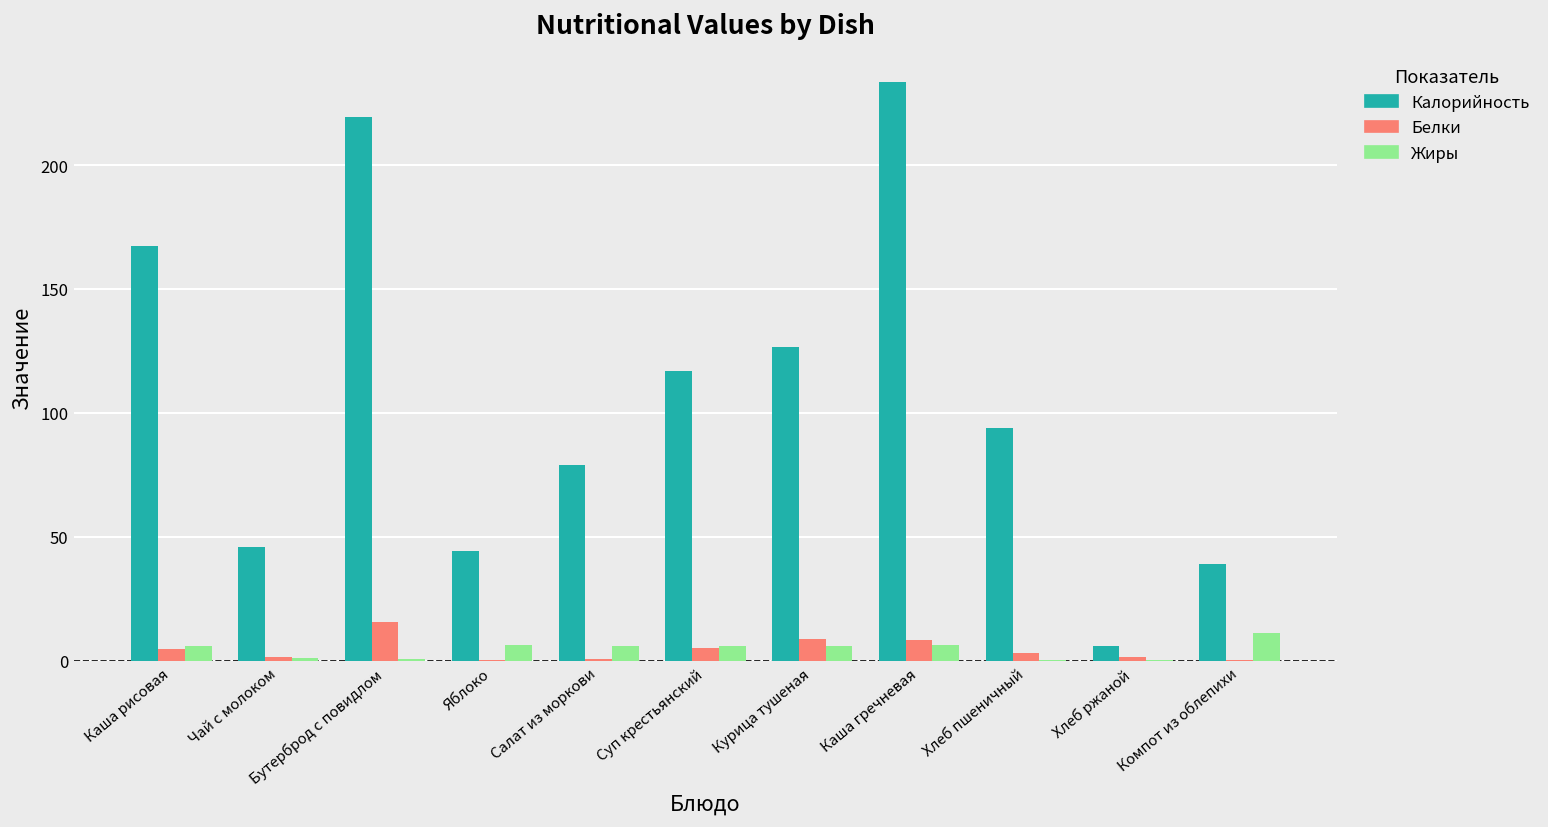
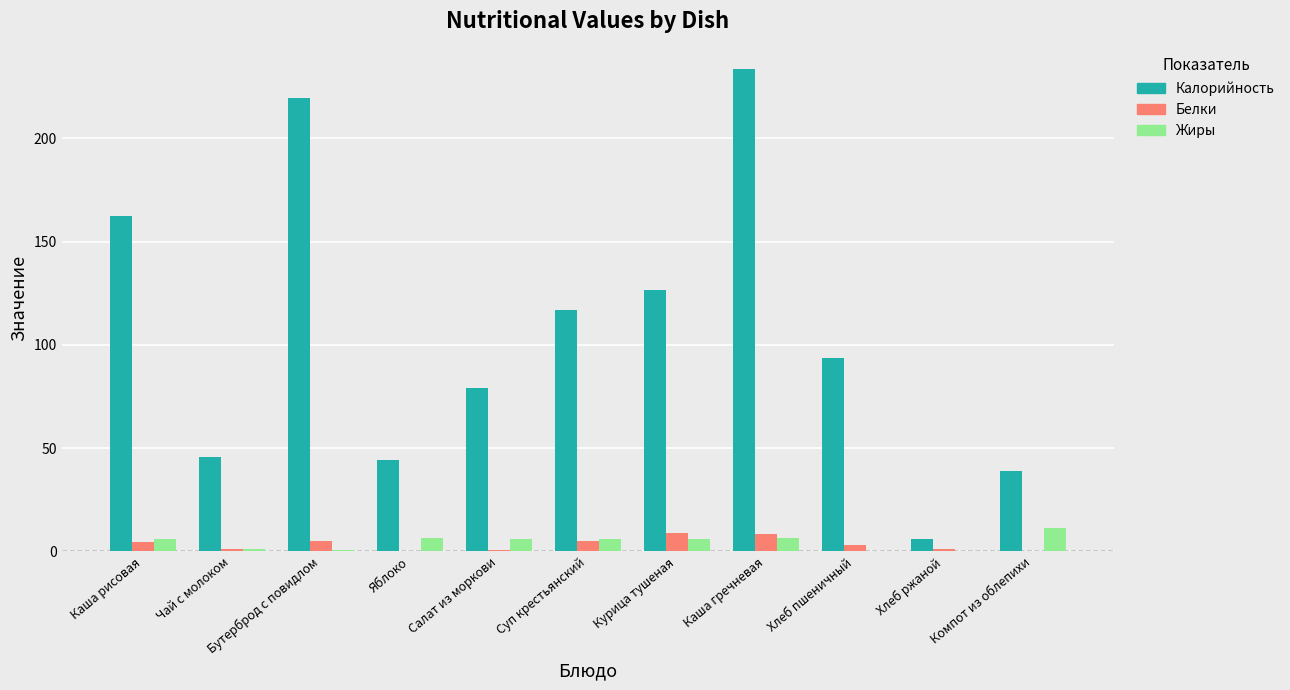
Калорийность, Каша рисовая: 167 -> 163
Белки, Бутерброд с повидлом: 16 -> 5
